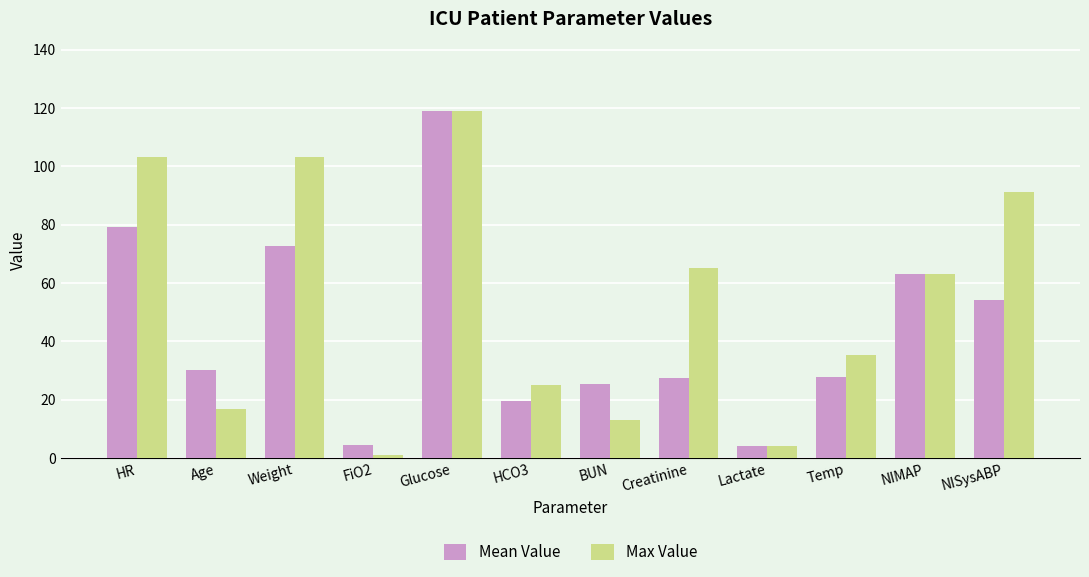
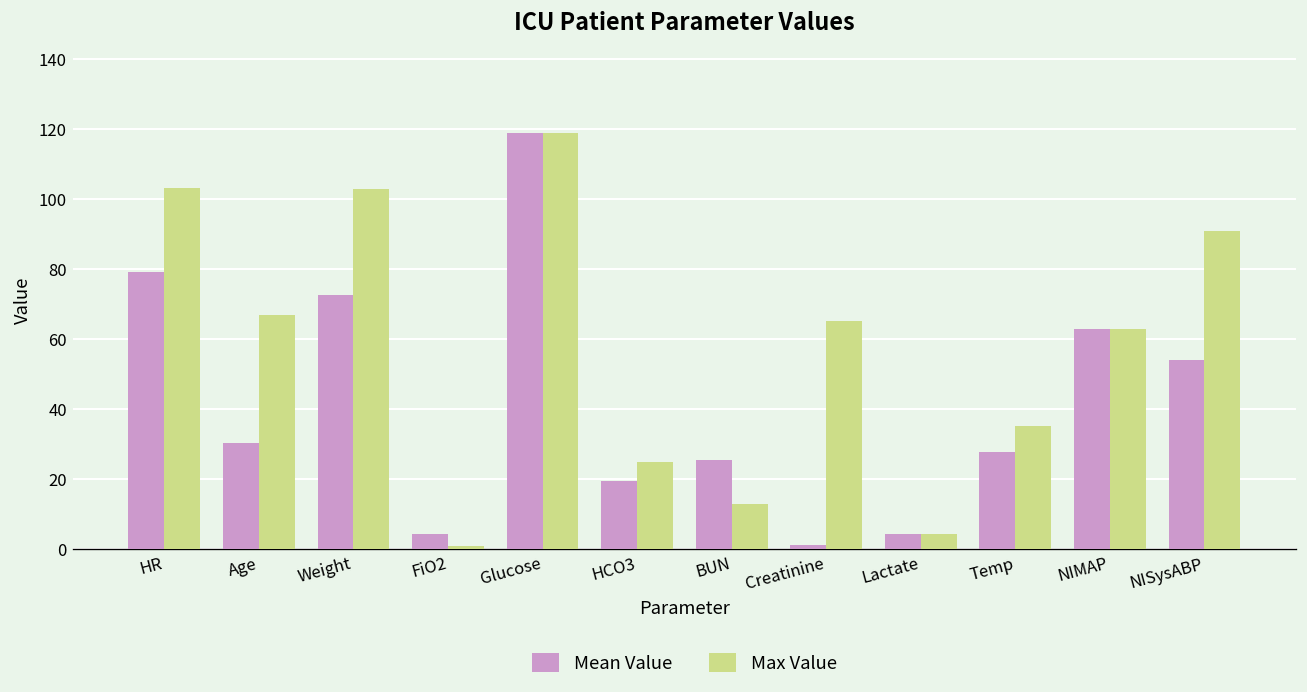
Max Value, Age: 17 -> 67
Mean Value, Creatinine: 28 -> 1
